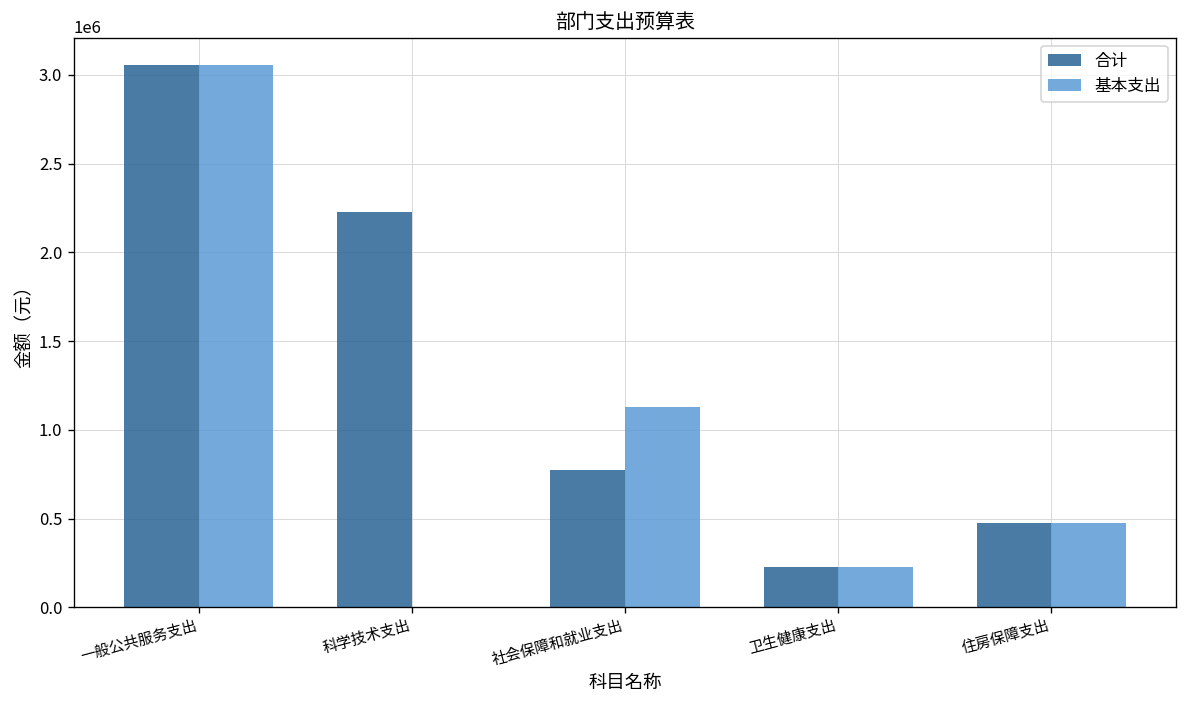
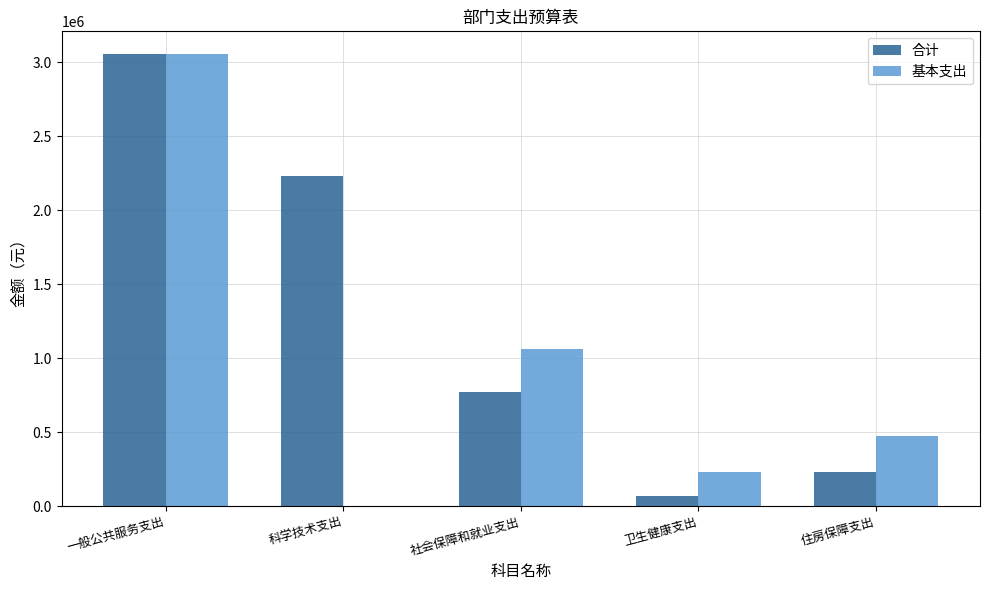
基本支出, 社会保障和就业支出: 1130000 -> 1060000
合计, 卫生健康支出: 230000 -> 70000
合计, 住房保障支出: 480000 -> 230000
